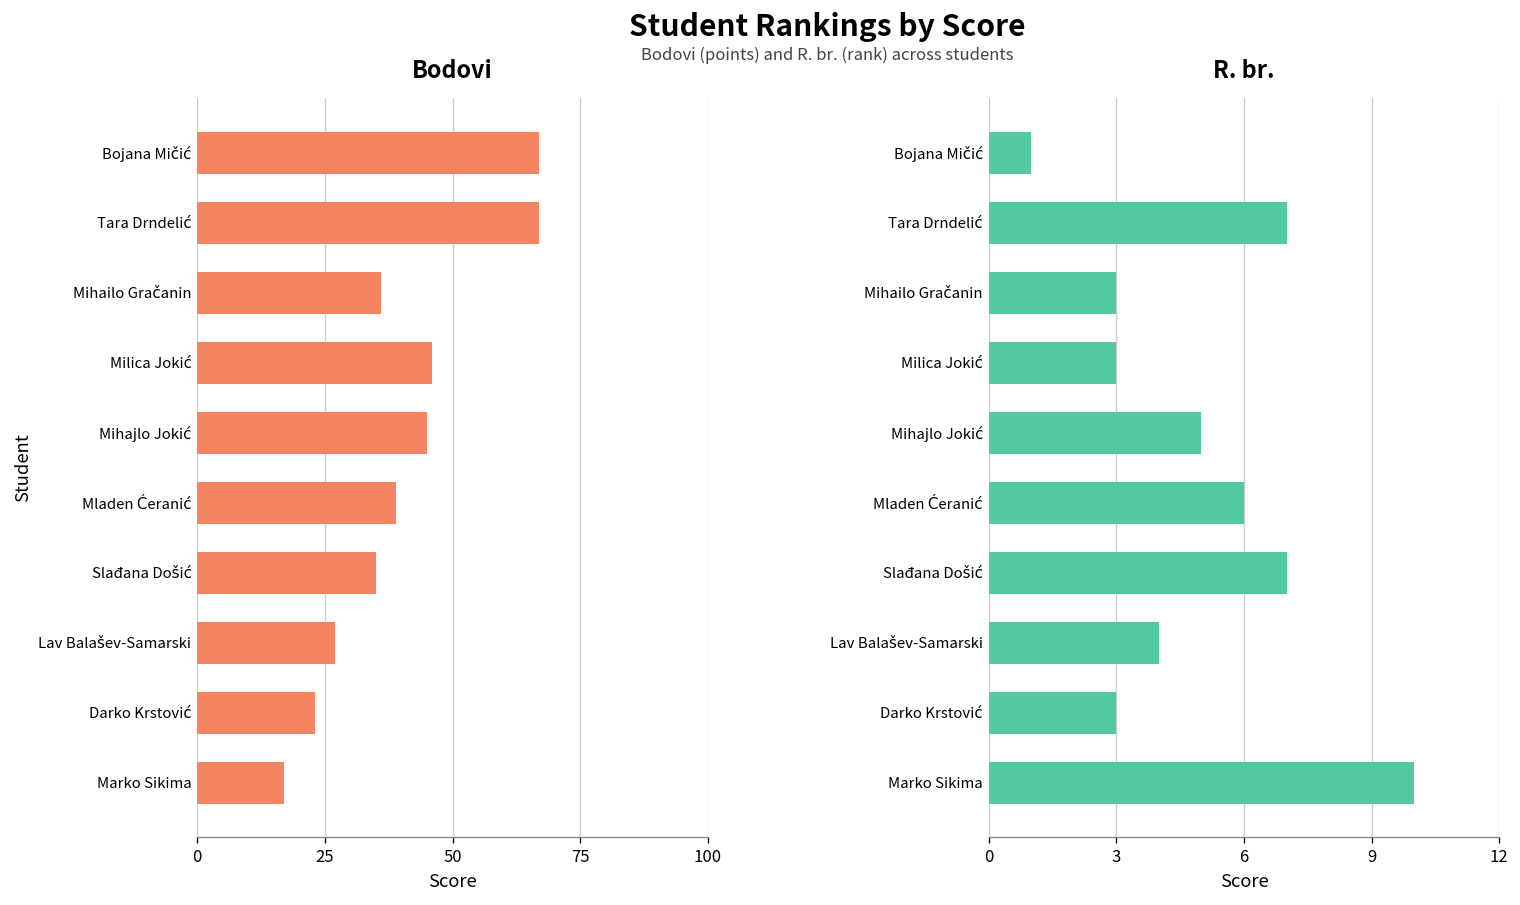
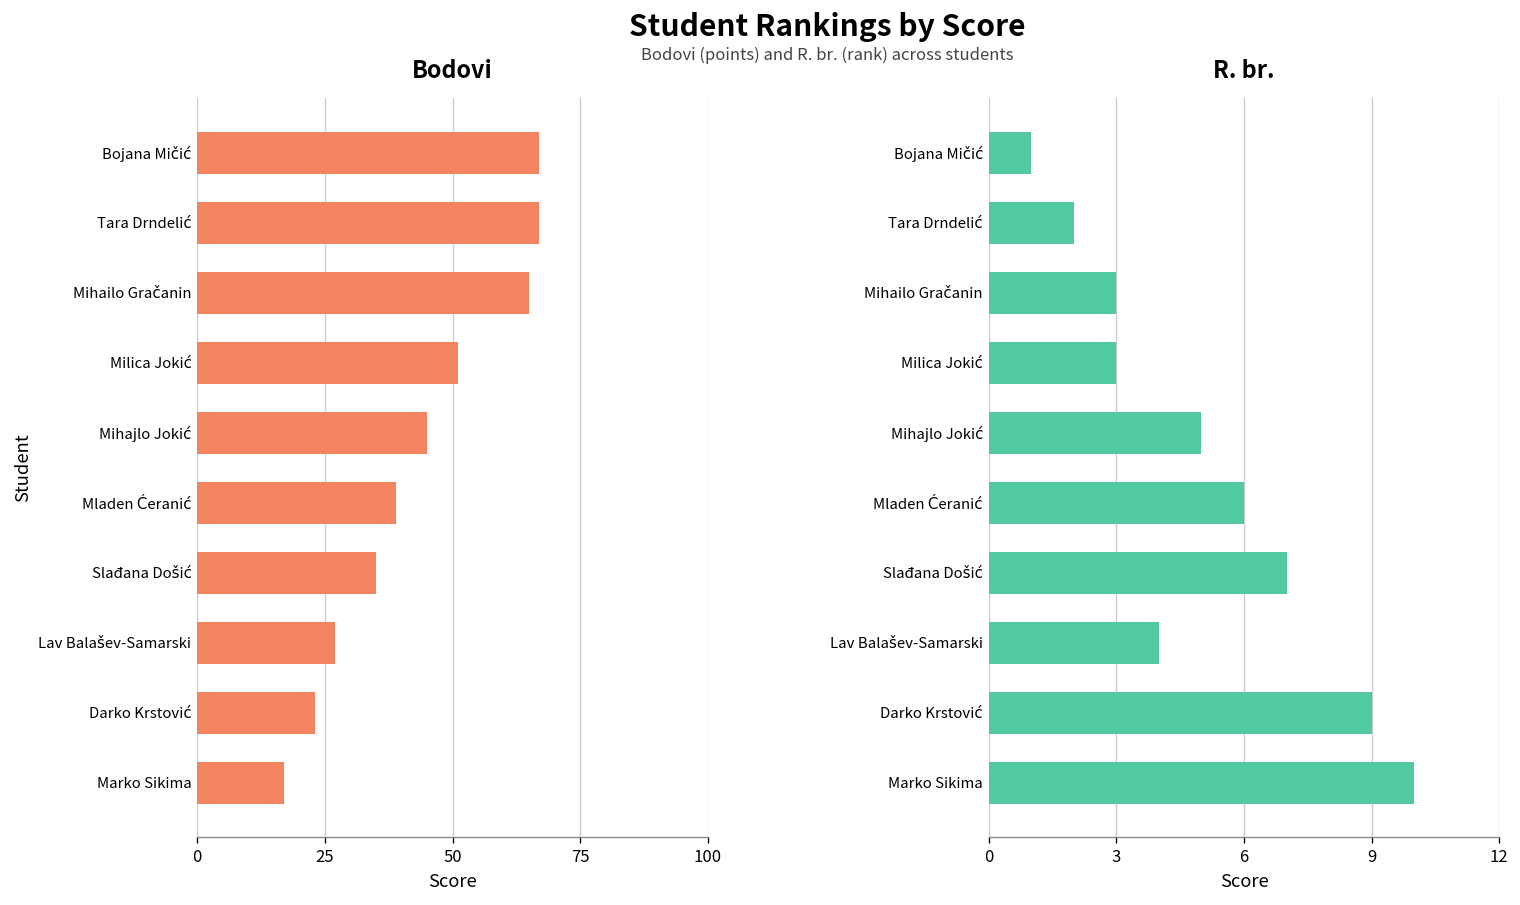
Bodovi, Mihailo Gračanin: 36 -> 65
Bodovi, Milica Jokić: 46 -> 51
R. br., Tara Drndelić: 7 -> 2
R. br., Darko Krstović: 3 -> 9
